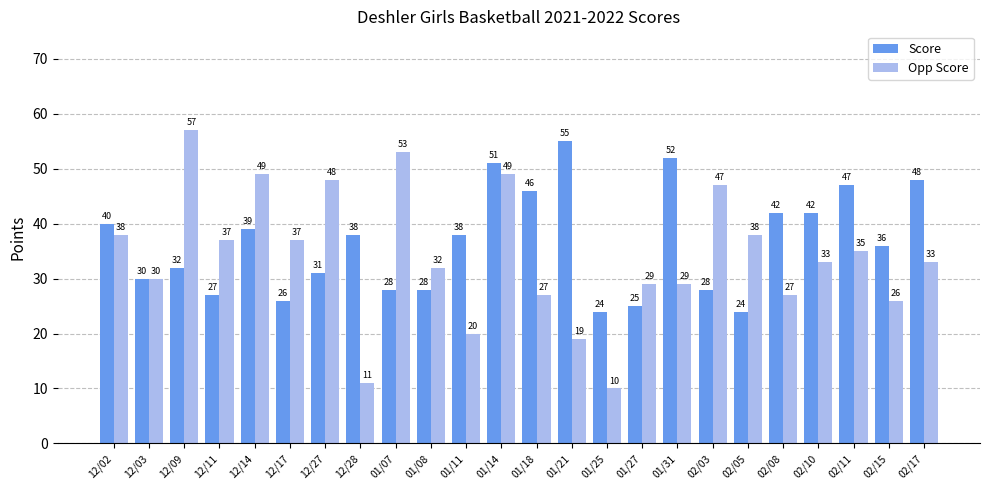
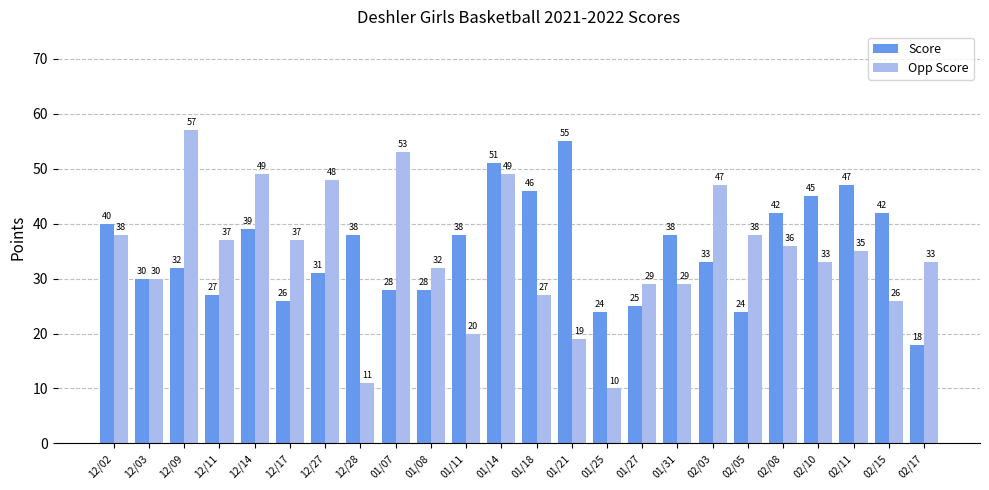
Score, 01/31: 52 -> 38
Score, 02/03: 28 -> 33
Opp Score, 02/08: 27 -> 36
Score, 02/10: 42 -> 45
Score, 02/15: 36 -> 42
Score, 02/17: 48 -> 18
